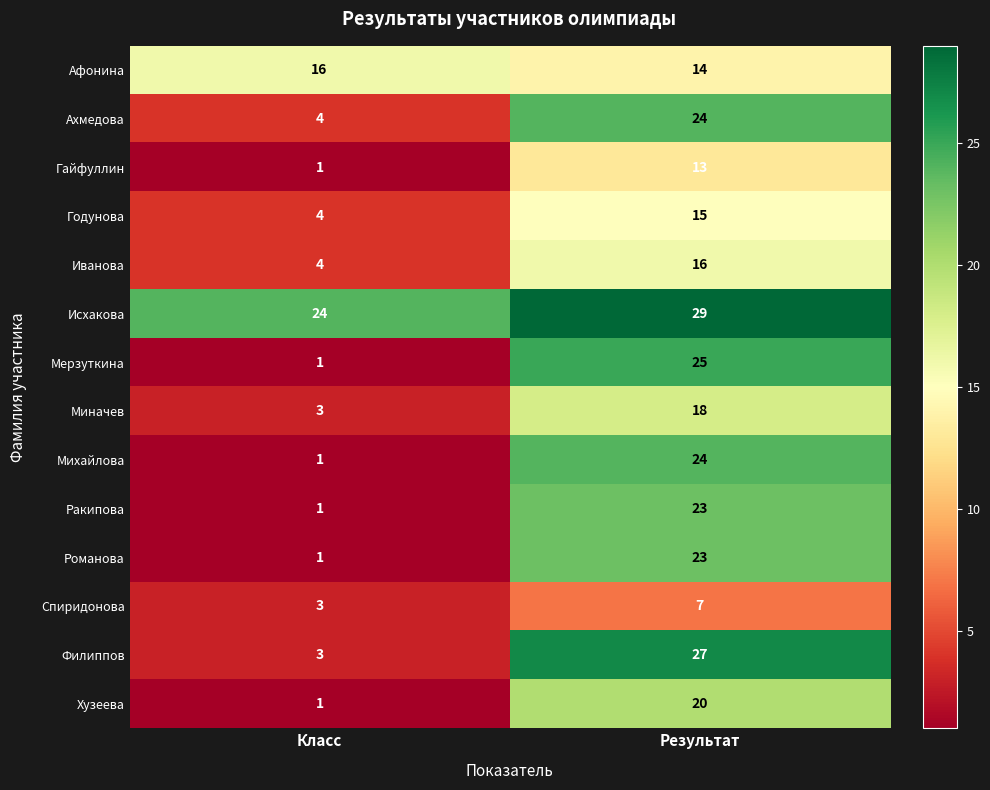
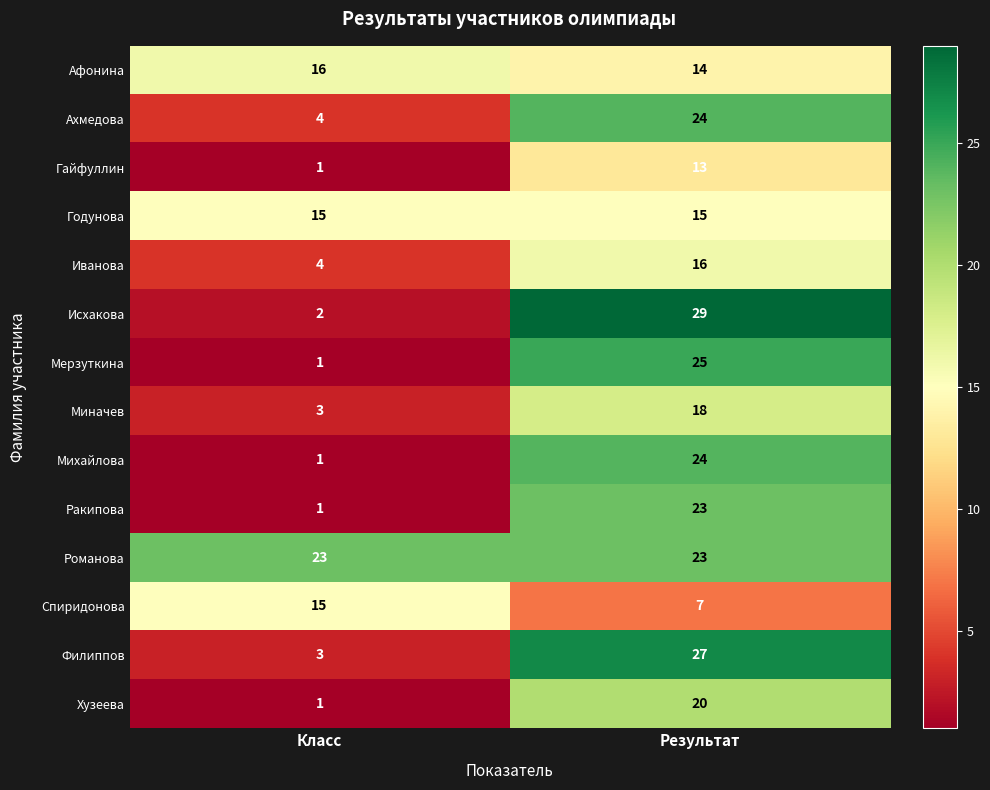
Годунова, Класс: 4 -> 15
Исхакова, Класс: 24 -> 2
Романова, Класс: 1 -> 23
Спиридонова, Класс: 3 -> 15
